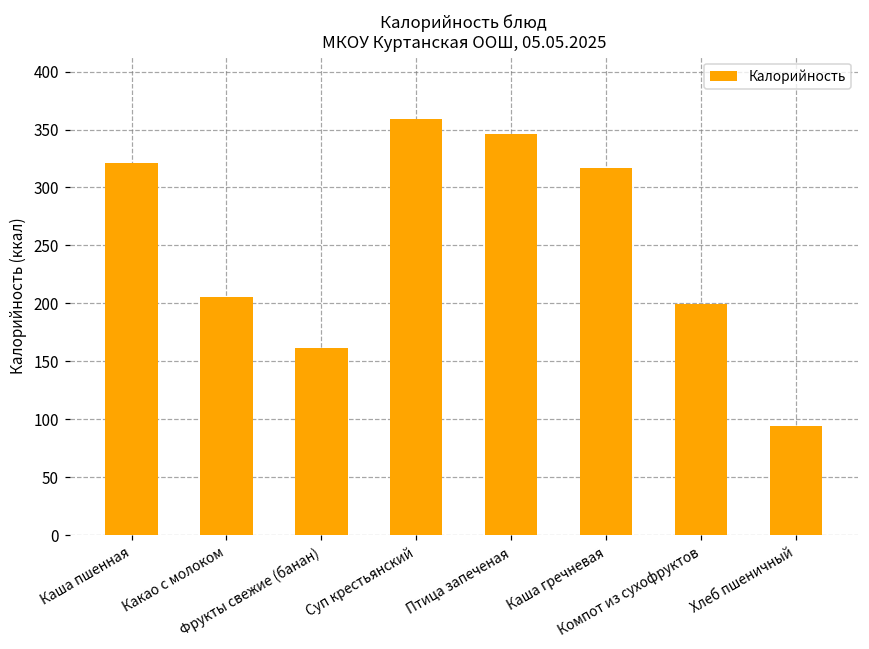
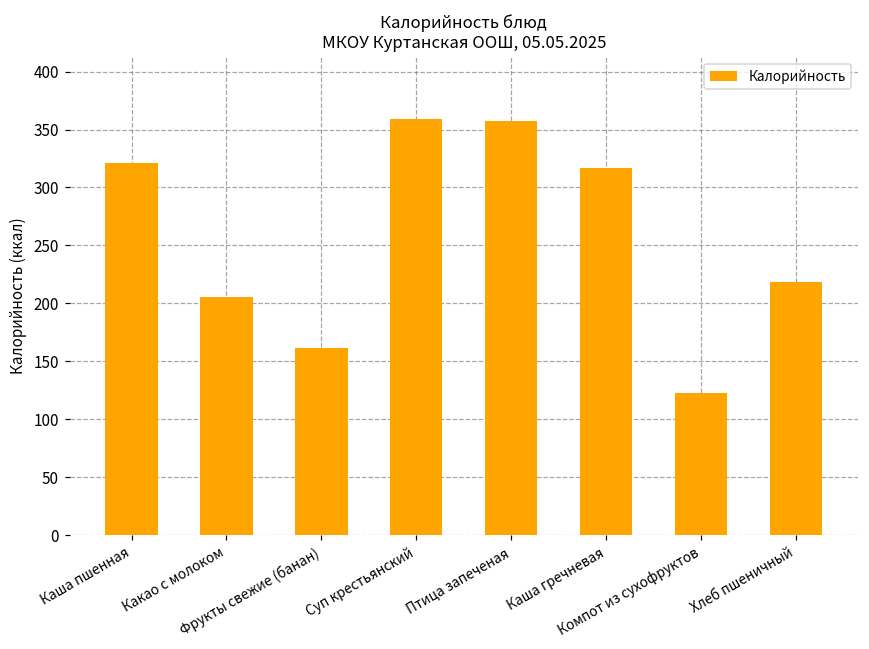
Птица запеченая: 346 -> 357
Компот из сухофруктов: 200 -> 123
Хлеб пшеничный: 94 -> 219
